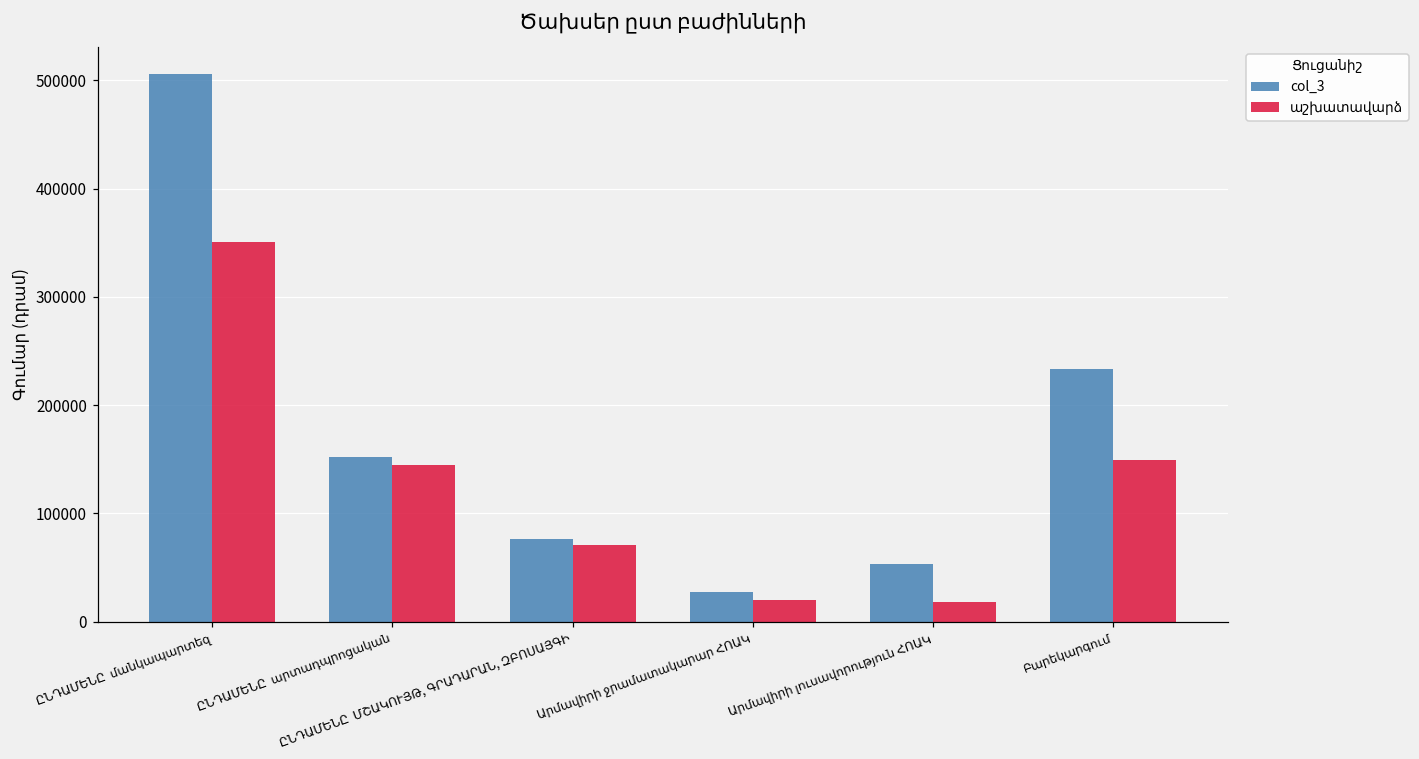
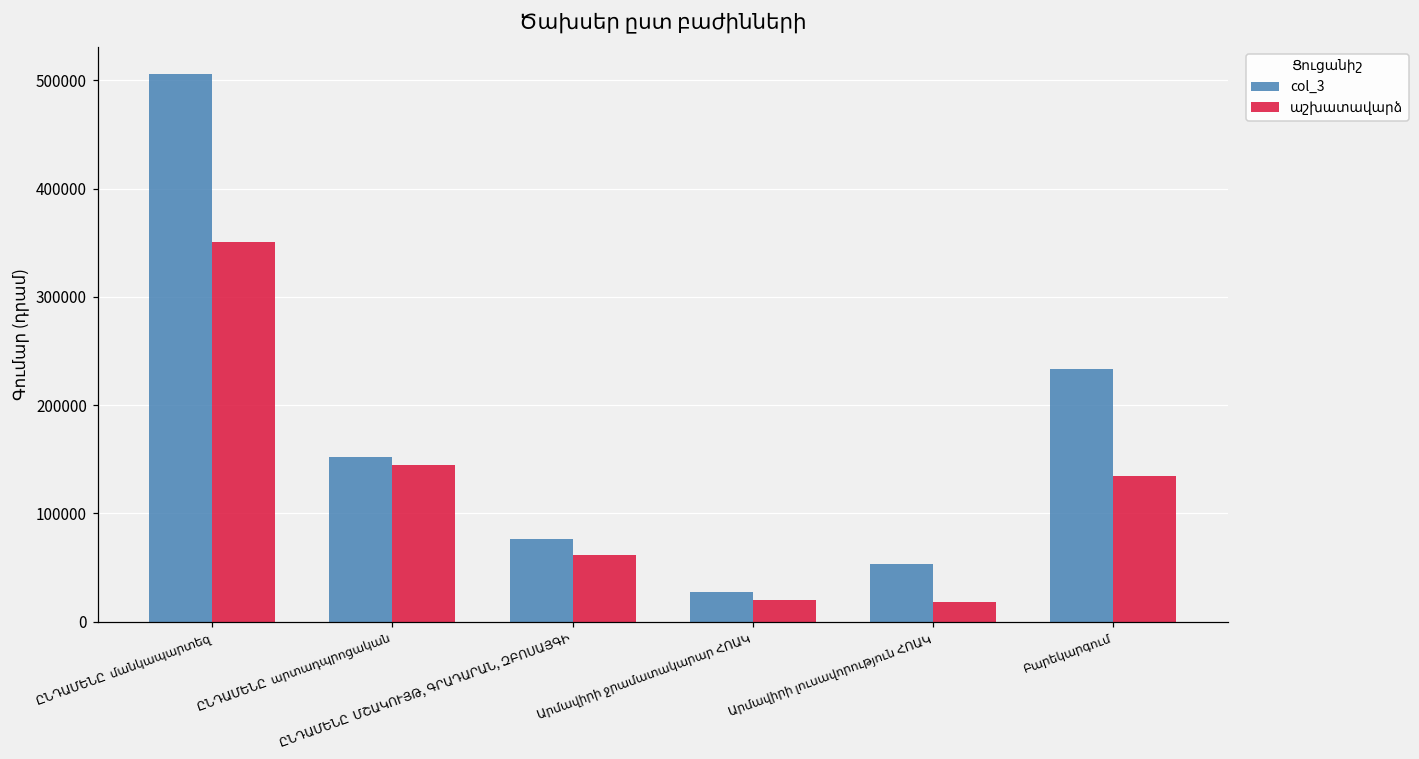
աշխատավարձ, ԸՆԴԱՄԵՆԸ ՄՇԱԿՈՒՅԹ, ԳՐԱԴԱՐԱՆ, ԶԲՈՍԱՅԳԻ: 70000 -> 60000
աշխատավարձ, Բարեկարգում: 150000 -> 130000
